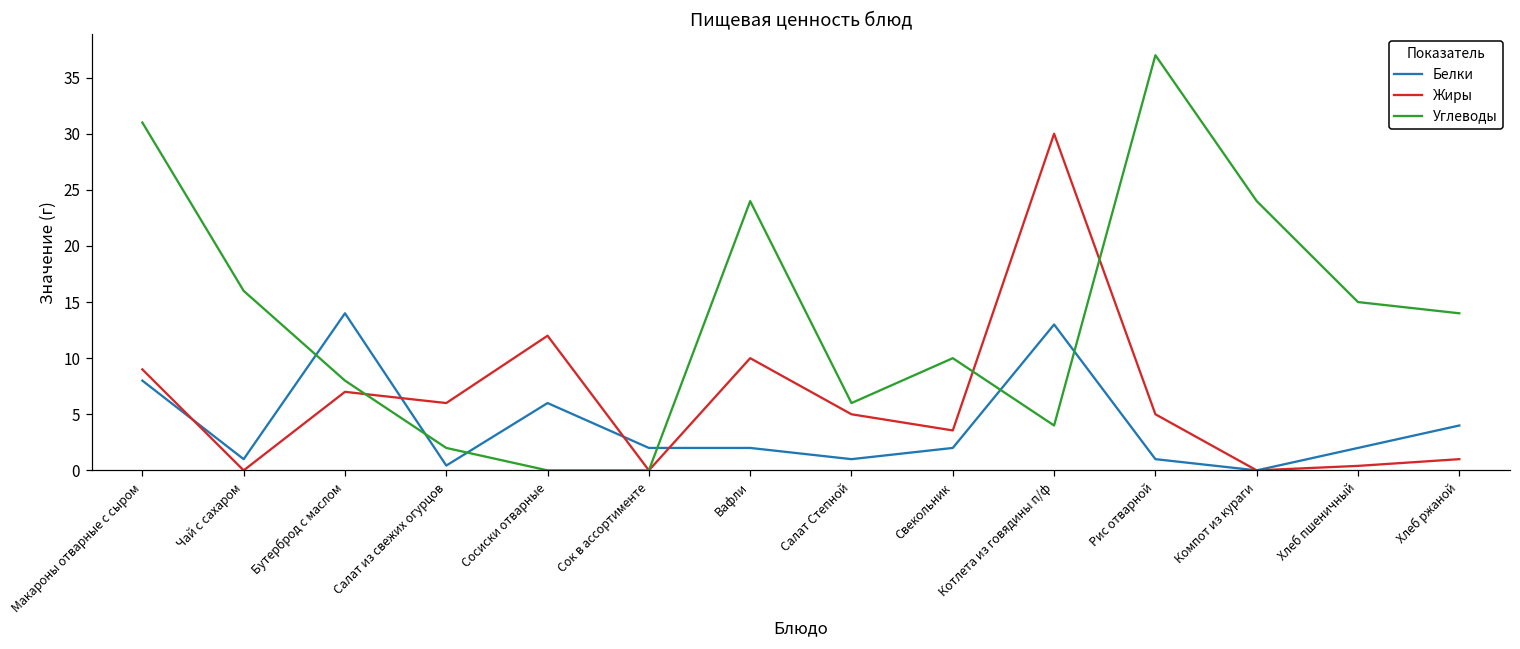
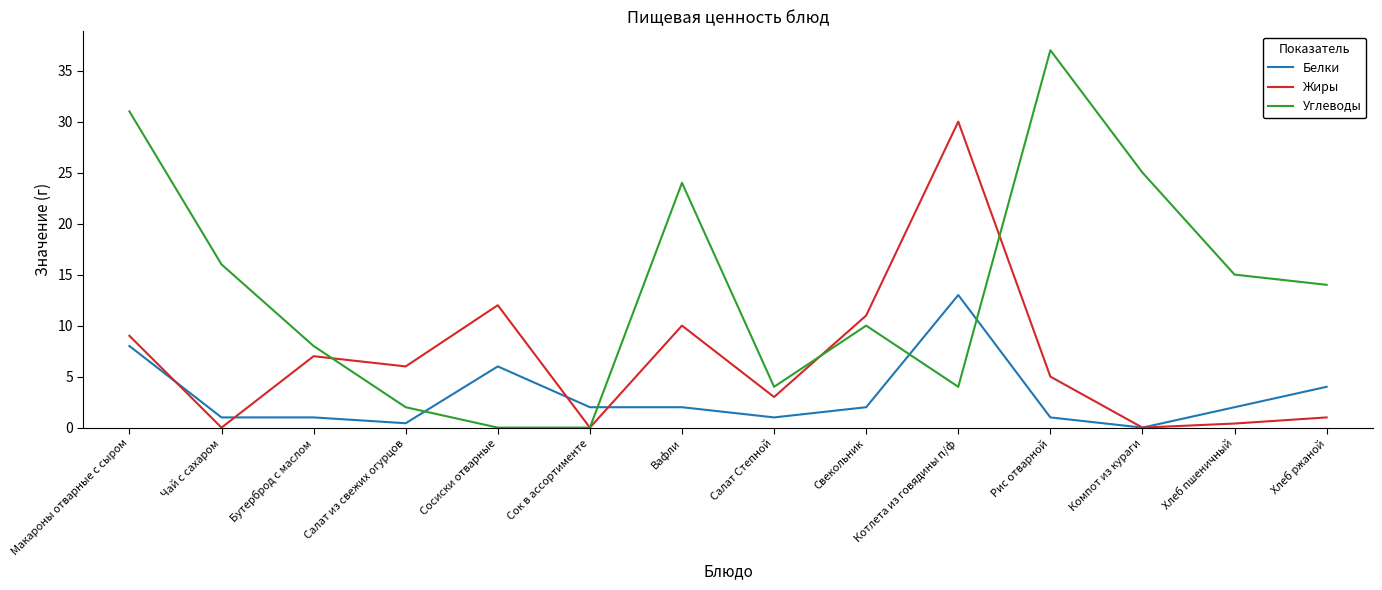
Белки, Бутерброд с маслом: 14 -> 1
Жиры, Салат Степной: 5 -> 3
Углеводы, Салат Степной: 6 -> 4
Жиры, Свекольник: 3.6 -> 11.0
Углеводы, Компот из кураги: 24 -> 25
